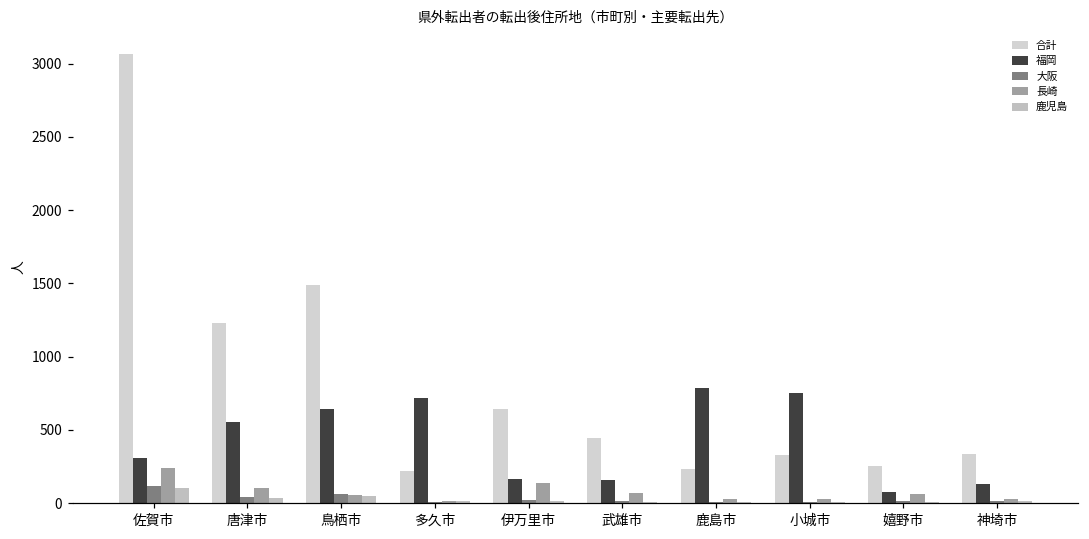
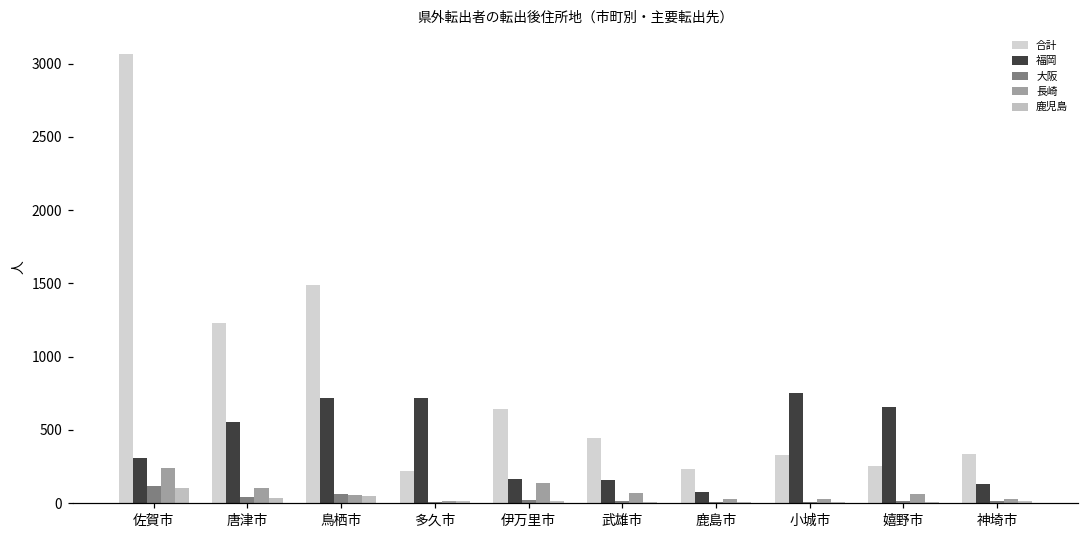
福岡, 鳥栖市: 640 -> 720
福岡, 鹿島市: 780 -> 80
福岡, 嬉野市: 80 -> 650
